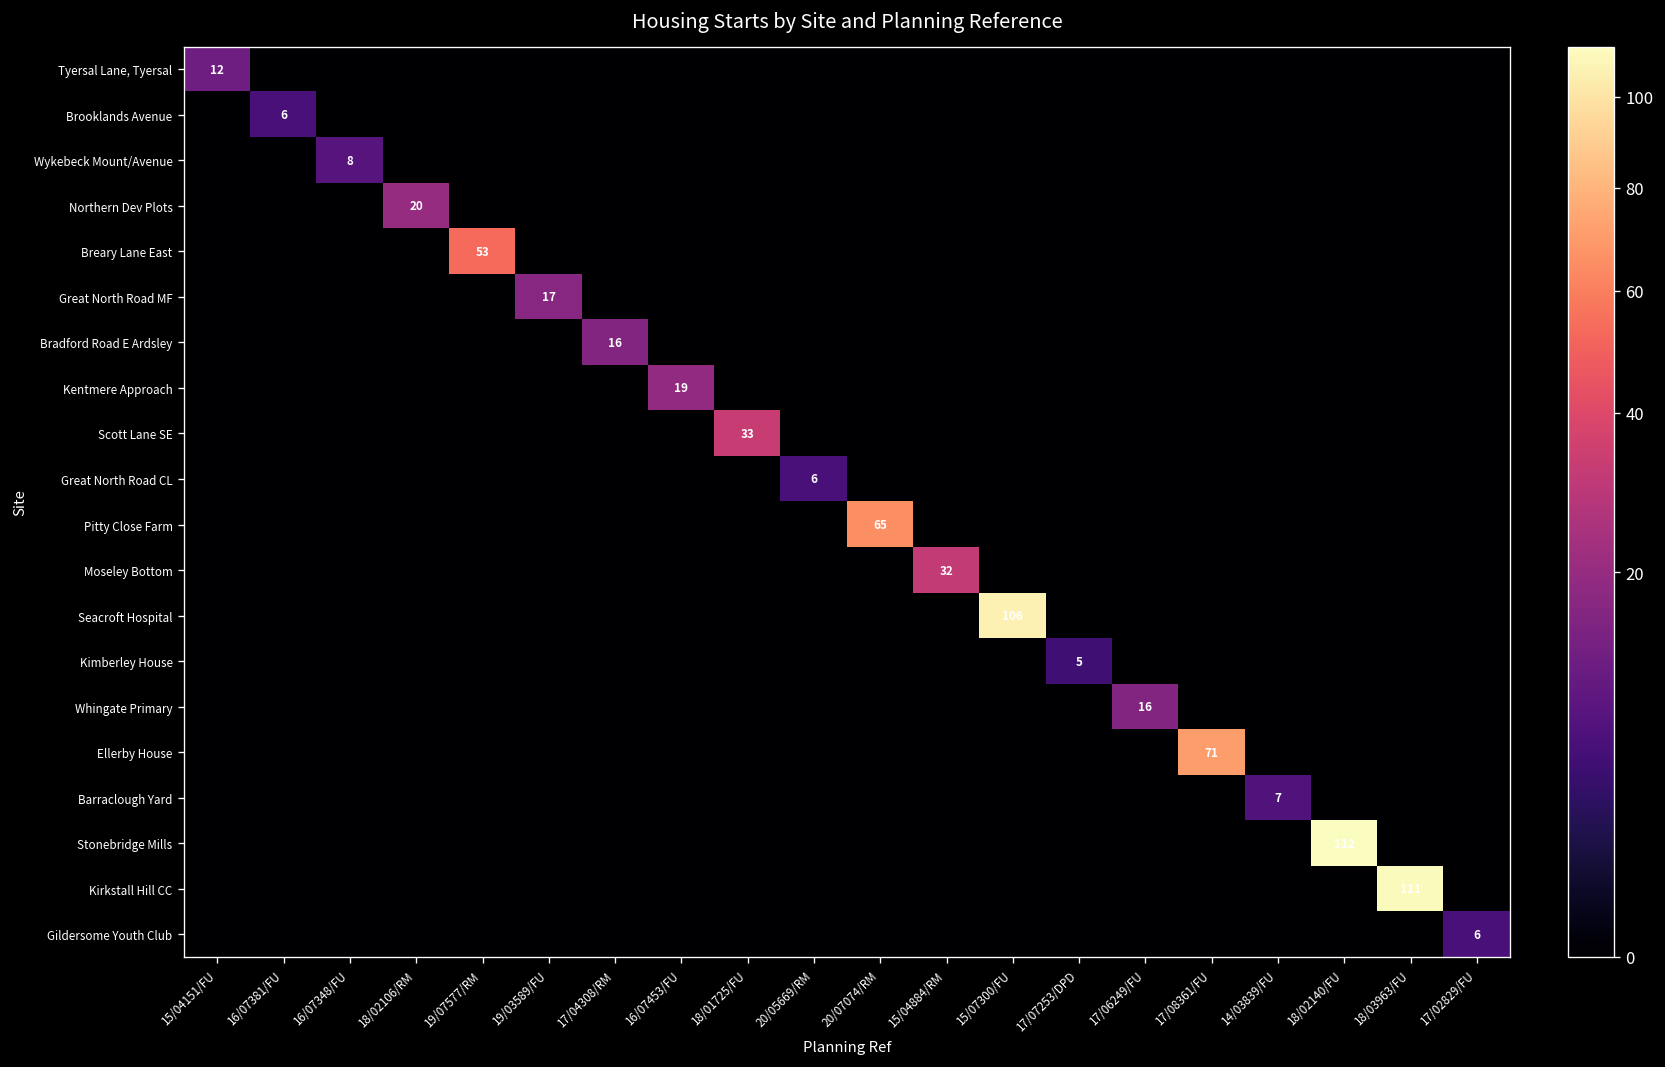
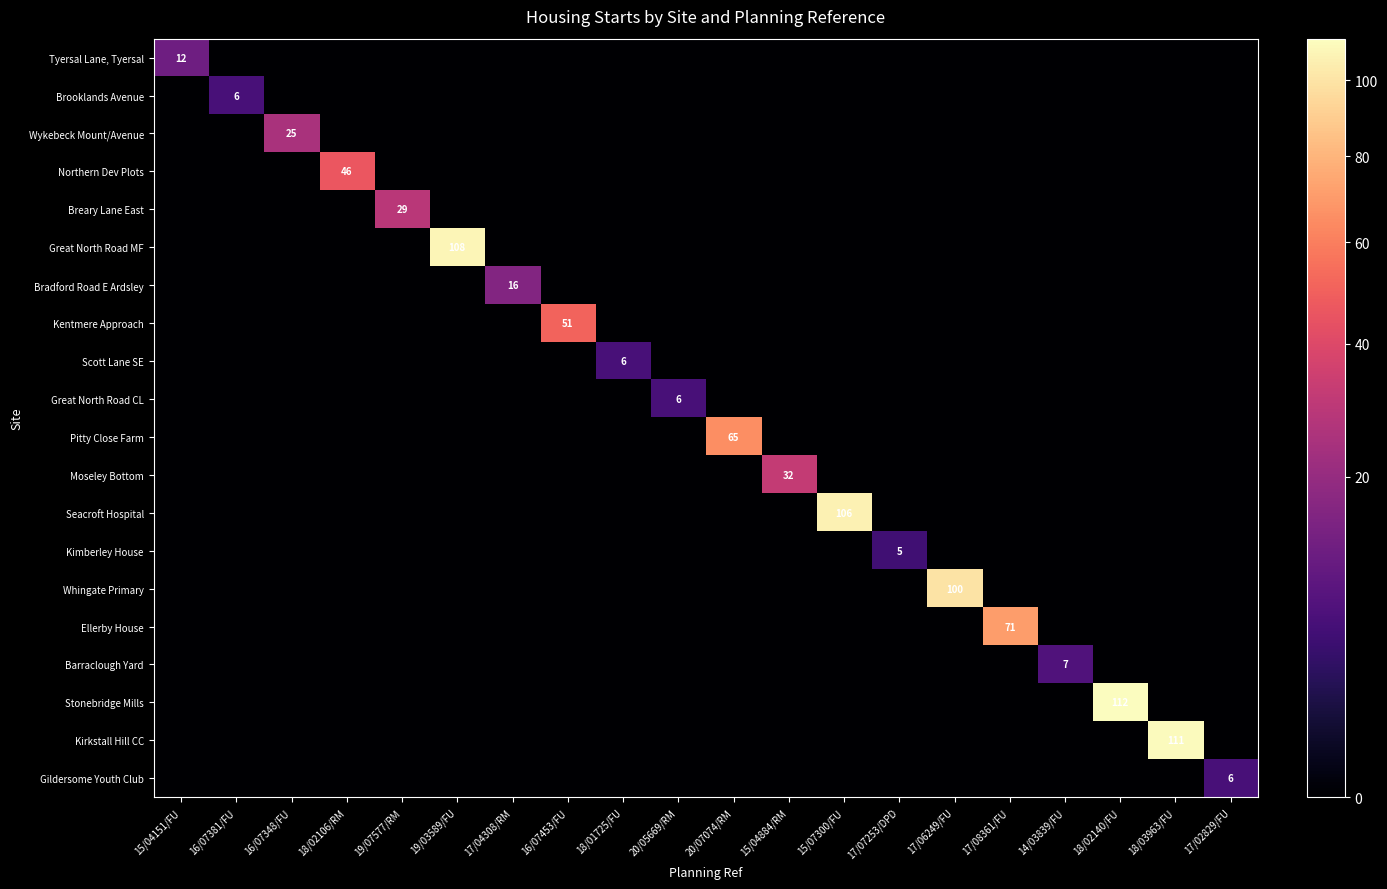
Wykebeck Mount/Avenue, 16/07348/FU: 8 -> 25
Northern Dev Plots, 18/02106/RM: 20 -> 46
Breary Lane East, 19/07577/RM: 53 -> 29
Great North Road MF, 19/03589/FU: 17 -> 108
Kentmere Approach, 16/07453/FU: 19 -> 51
Scott Lane SE, 18/01725/FU: 33 -> 6
Whingate Primary, 17/06249/FU: 16 -> 100
